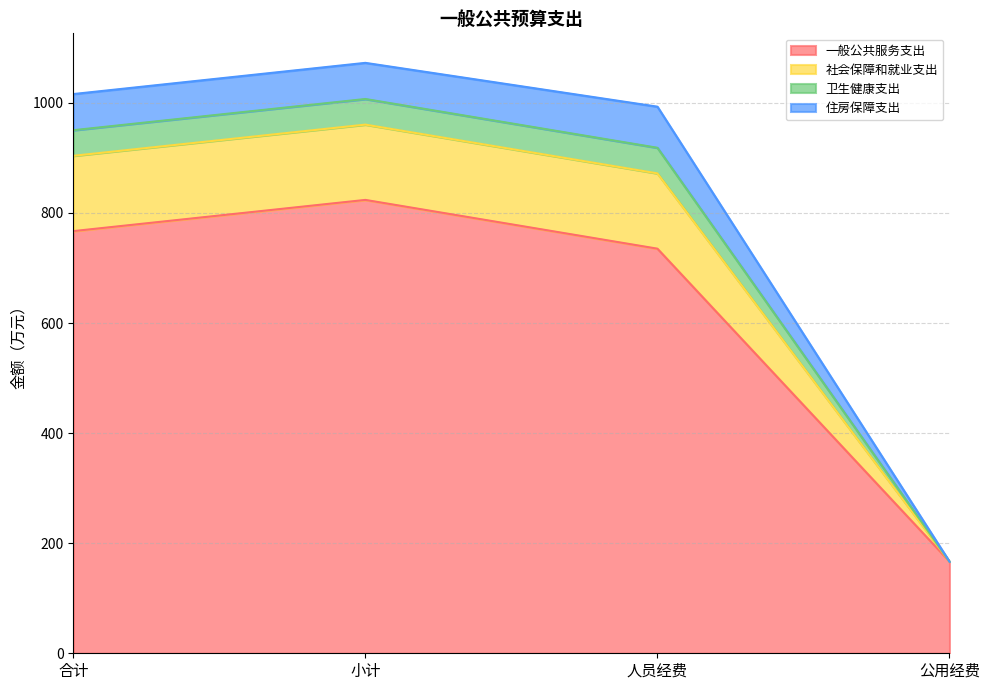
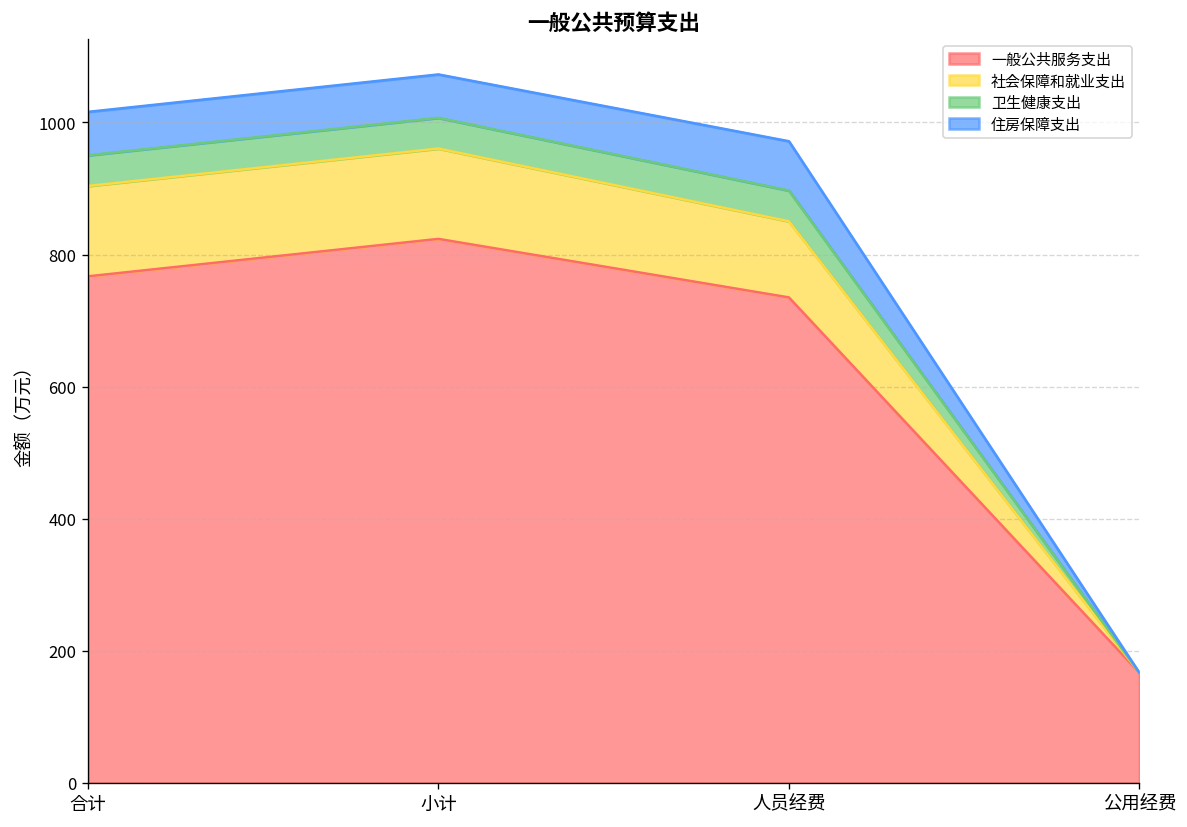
社会保障和就业支出, 人员经费: 140 -> 120
